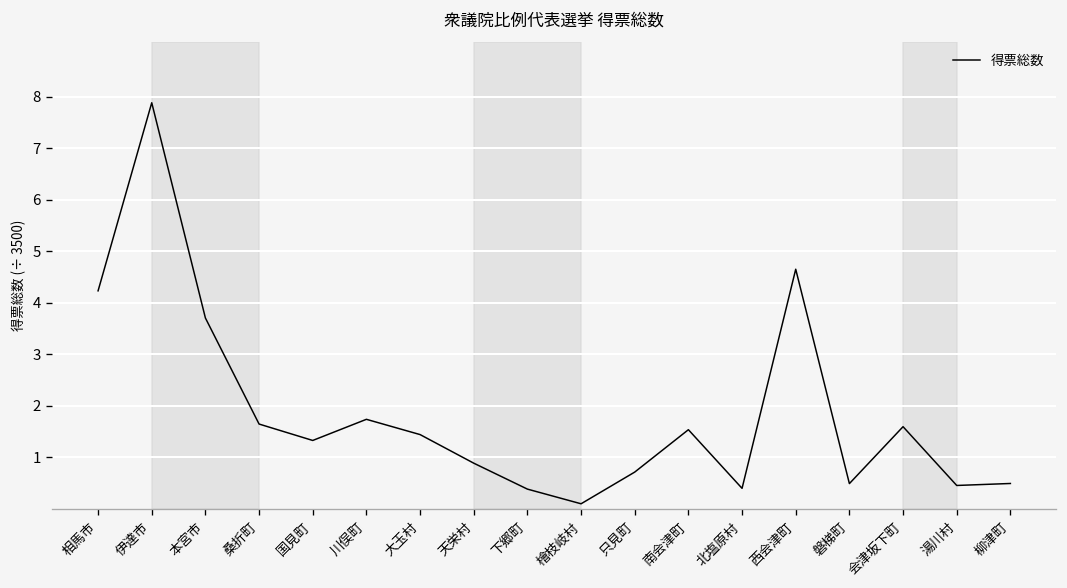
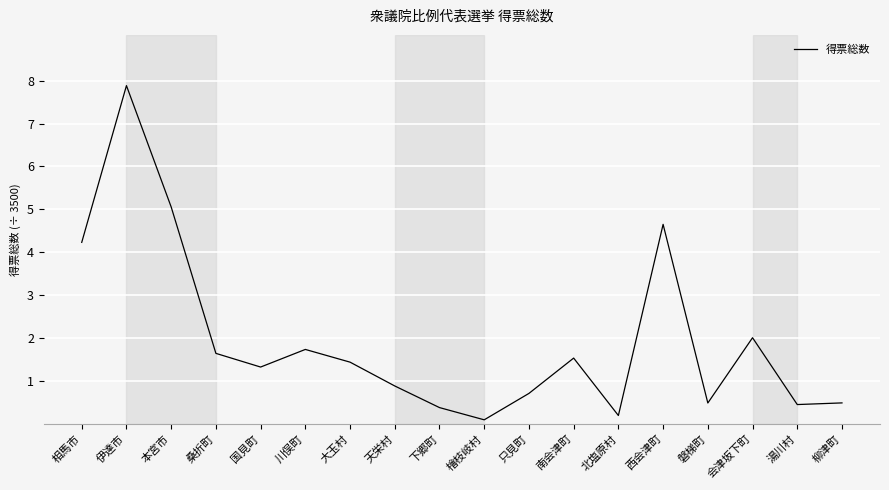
本宮市: 3.7 -> 5.1
北塩原村: 0.4 -> 0.2
会津坂下町: 1.6 -> 2.0
